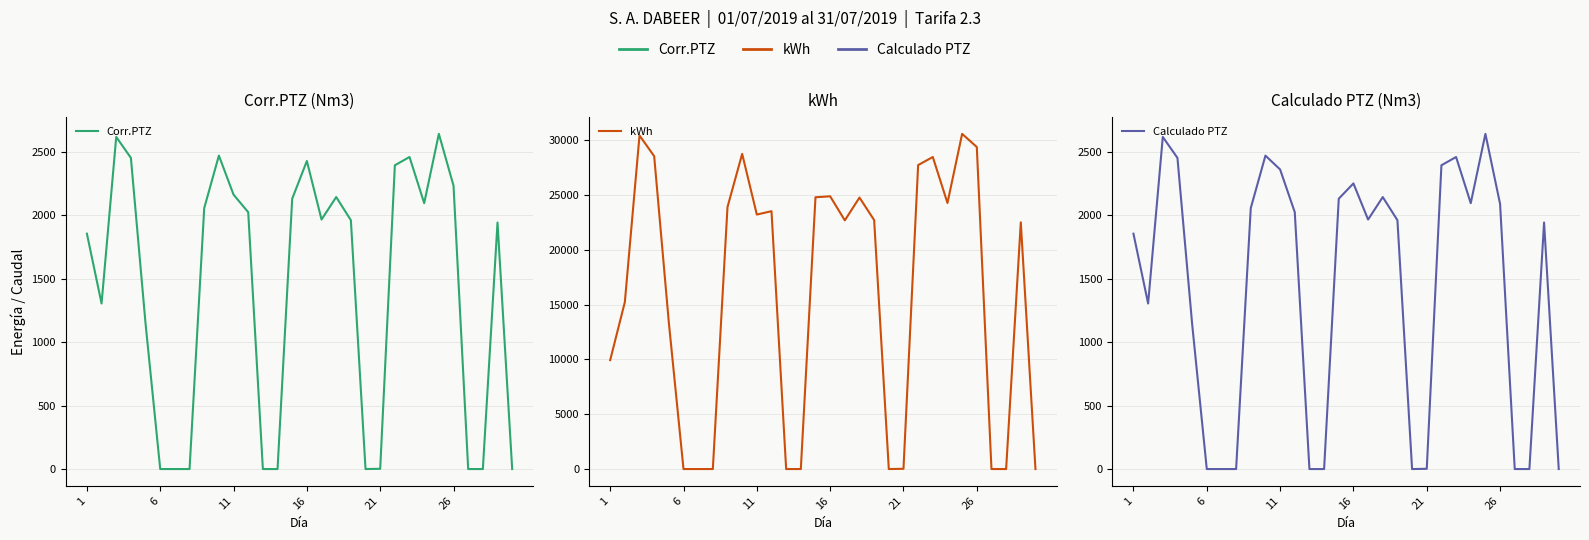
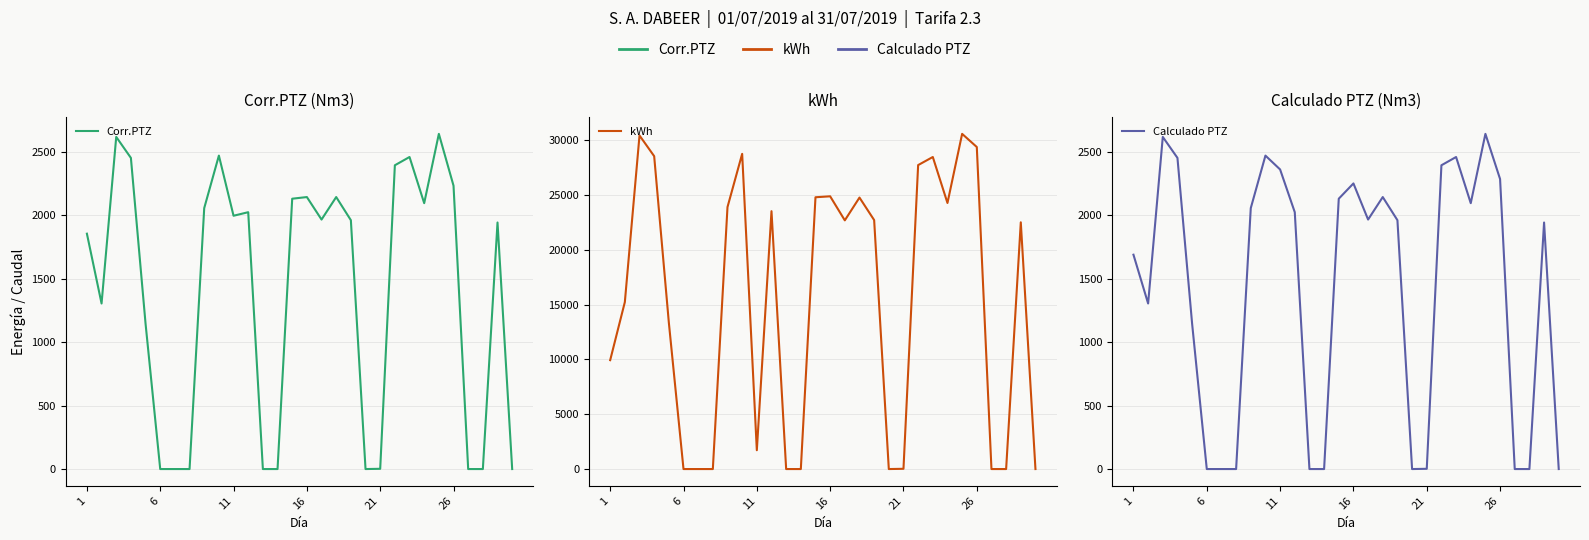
Corr.PTZ (Nm3), 11: 2160 -> 2000
Corr.PTZ (Nm3), 16: 2430 -> 2140
kWh, 11: 23200 -> 1700
Calculado PTZ (Nm3), 1: 1860 -> 1690
Calculado PTZ (Nm3), 26: 2090 -> 2290
